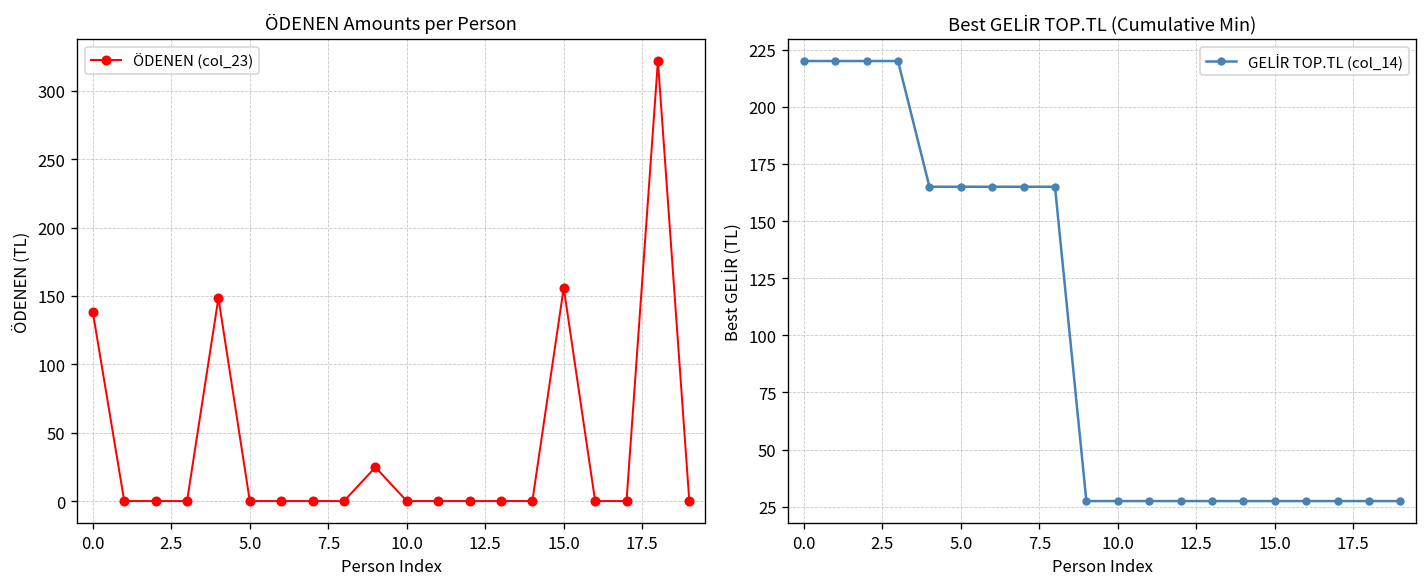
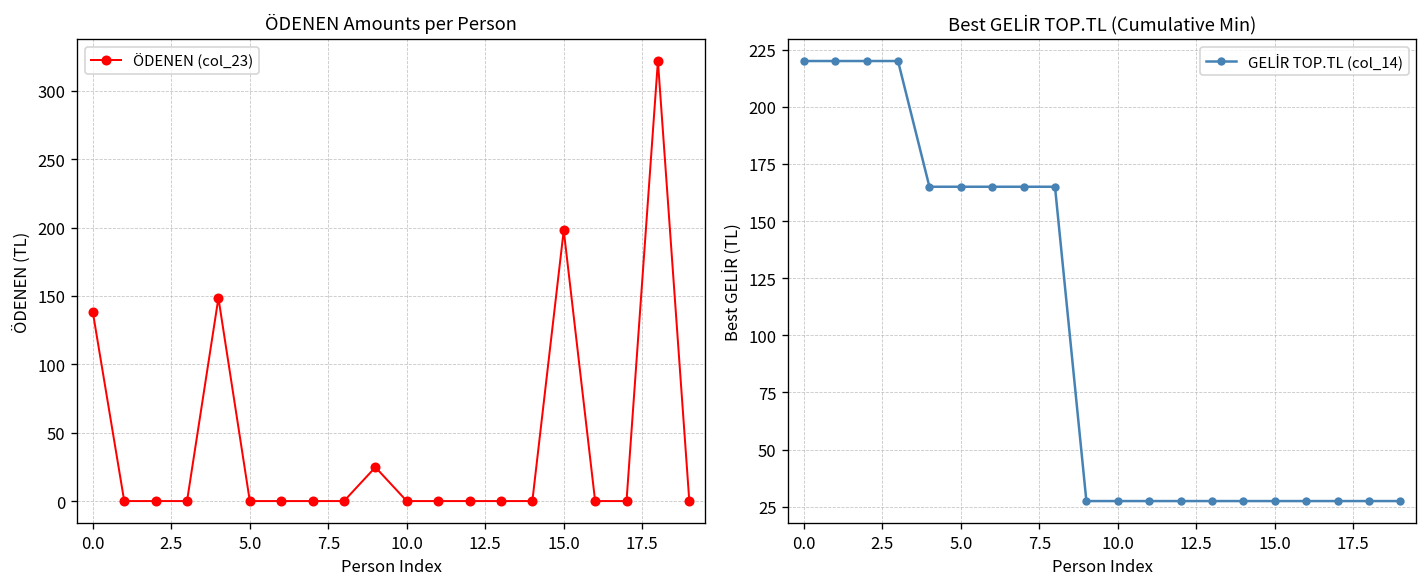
ÖDENEN Amounts per Person, 15.0: 156 -> 198
